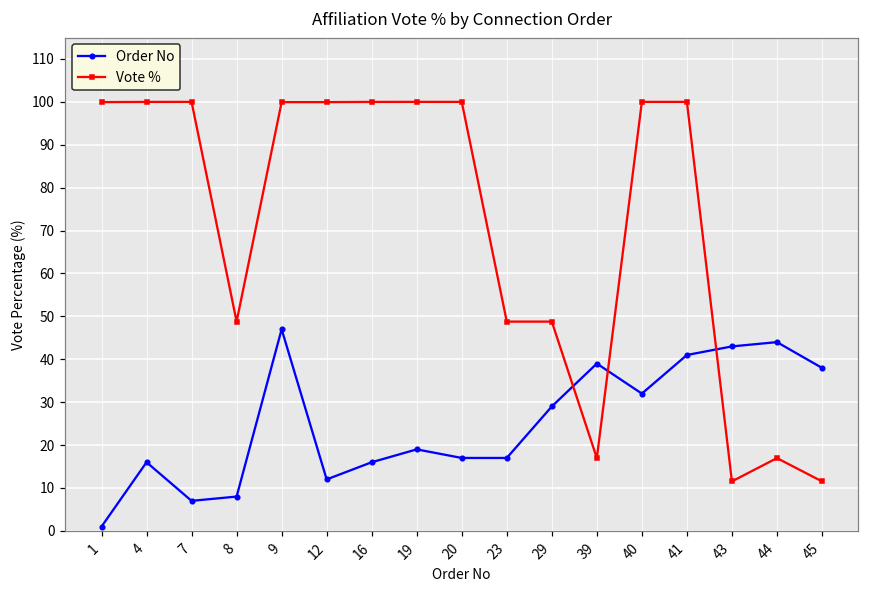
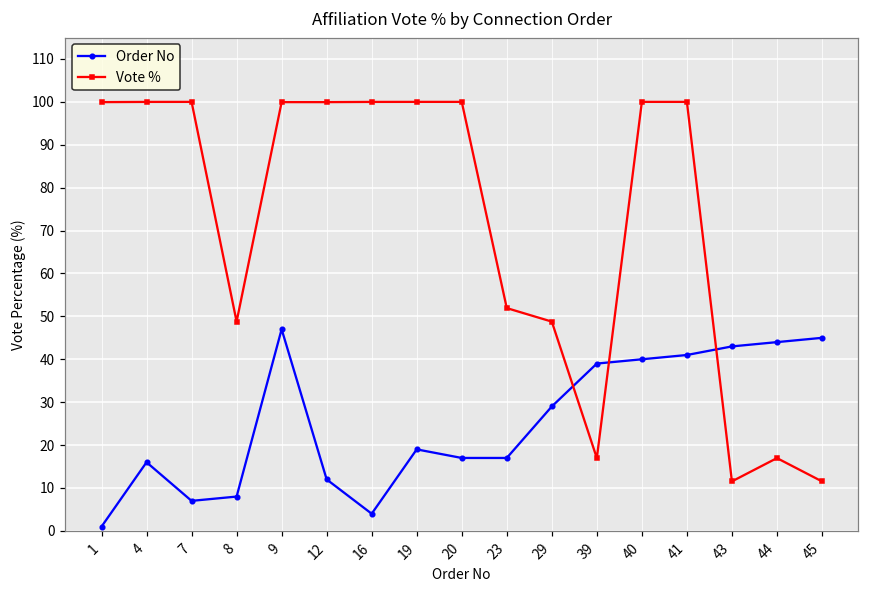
Order No, 16: 16 -> 4
Vote %, 23: 49 -> 52
Order No, 40: 32 -> 40
Order No, 45: 38 -> 45
